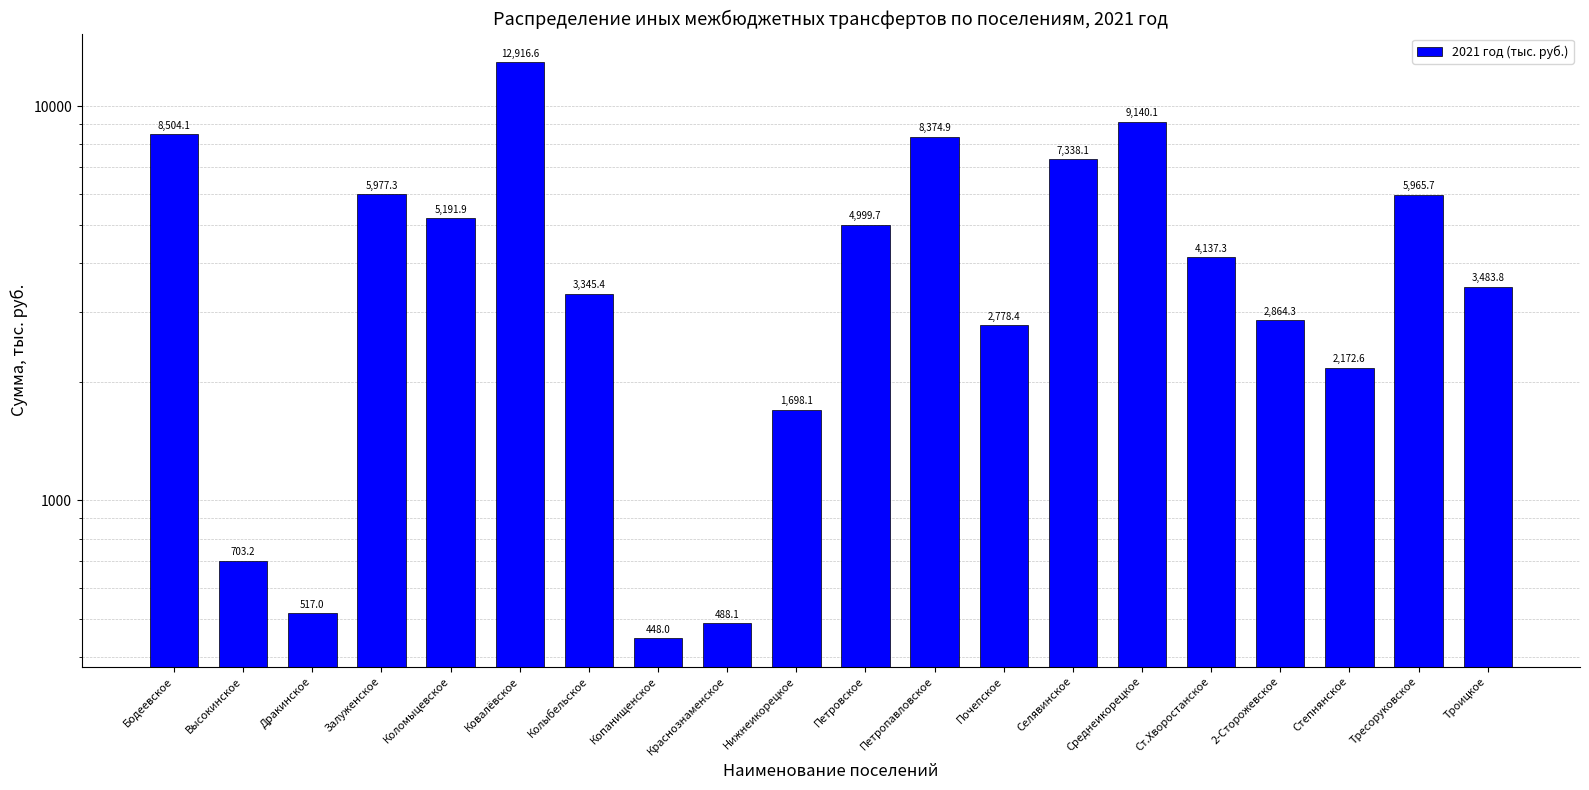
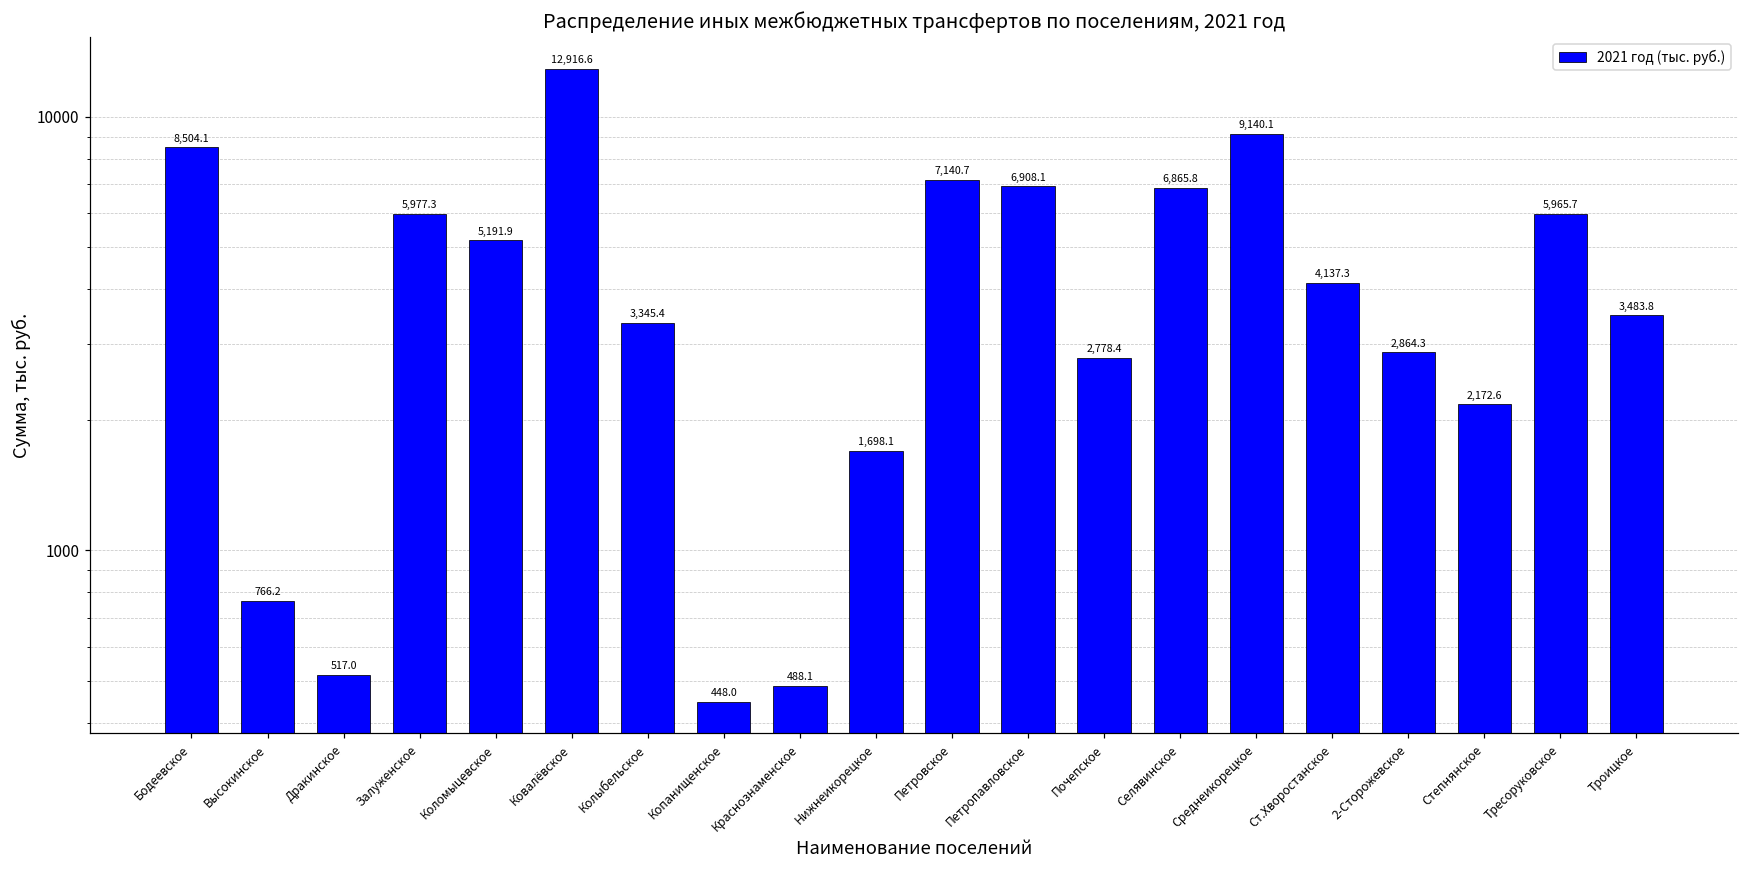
Высокинское: 703.2 -> 766.2
Петровское: 4,999.7 -> 7,140.7
Петропавловское: 8,374.9 -> 6,908.1
Селявинское: 7,338.1 -> 6,865.8
